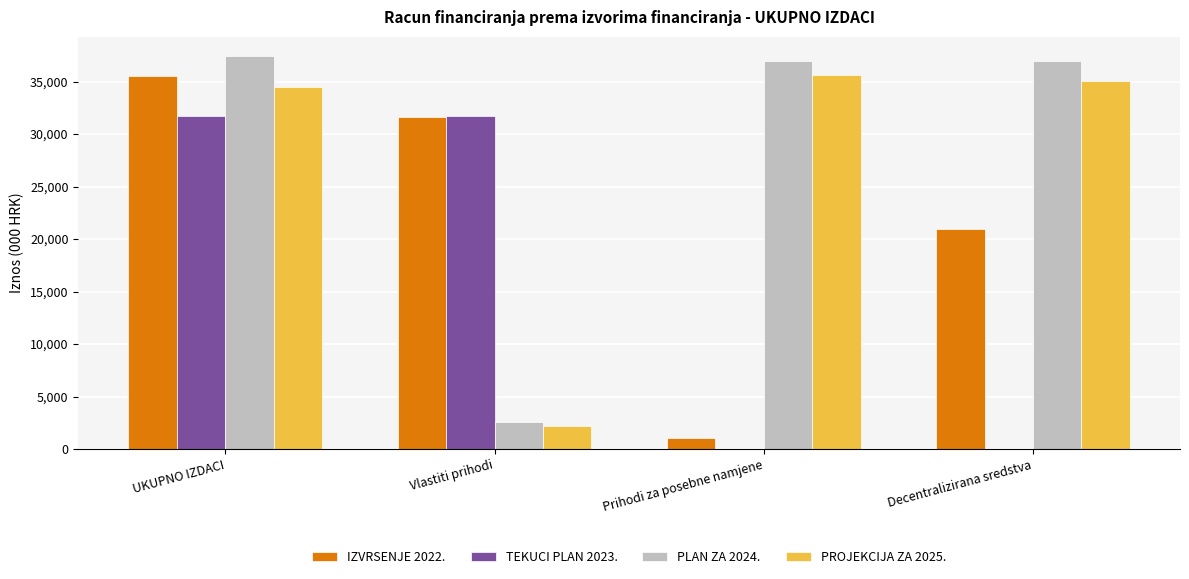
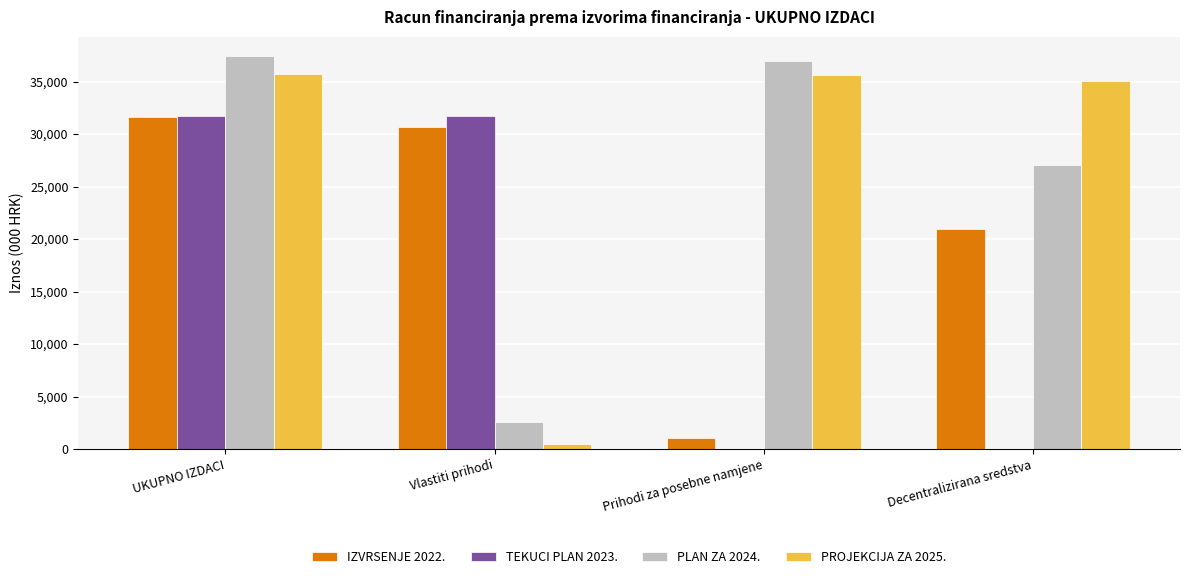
IZVRSENJE 2022., UKUPNO IZDACI: 35,500 -> 31,600
PROJEKCIJA ZA 2025., UKUPNO IZDACI: 34,500 -> 35,700
IZVRSENJE 2022., Vlastiti prihodi: 31,600 -> 30,700
PROJEKCIJA ZA 2025., Vlastiti prihodi: 2,200 -> 500
PLAN ZA 2024., Decentralizirana sredstva: 37,000 -> 27,000
